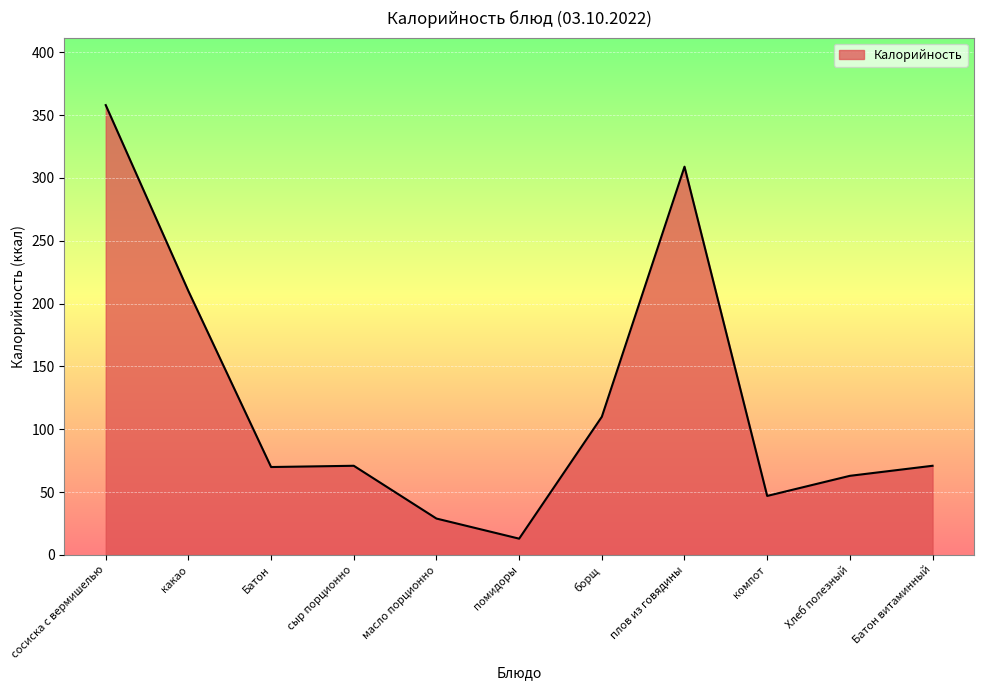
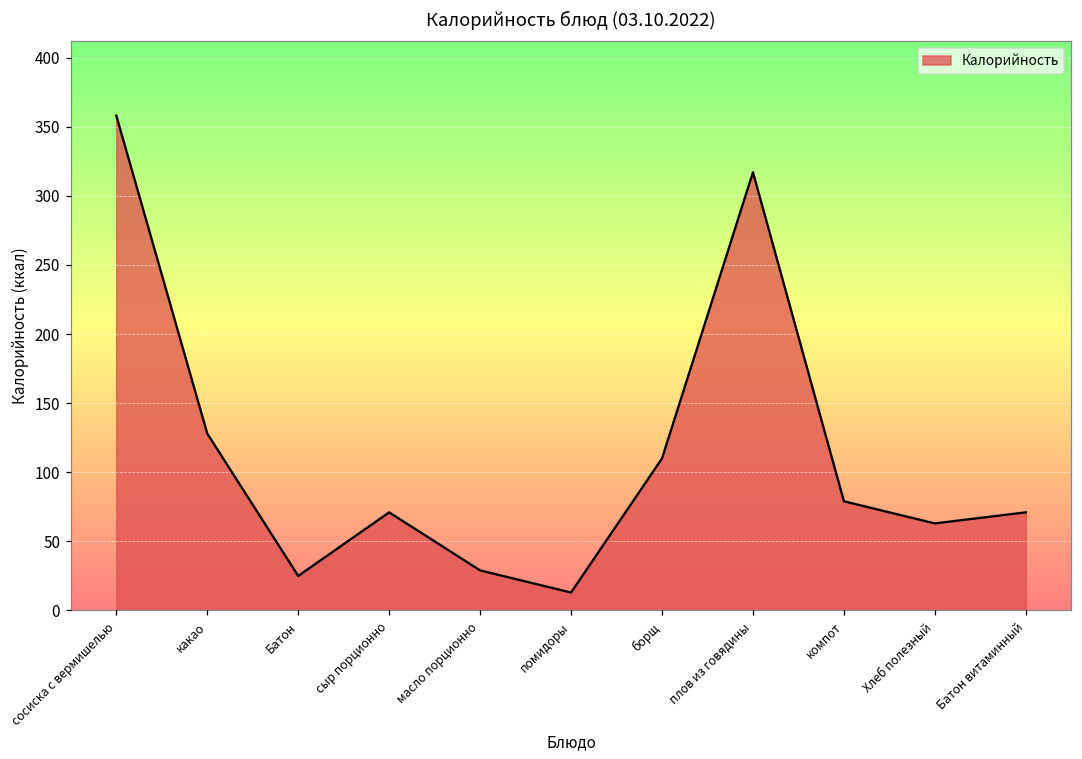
какао: 210 -> 128
Батон: 70 -> 25
плов из говядины: 309 -> 317
компот: 47 -> 79
